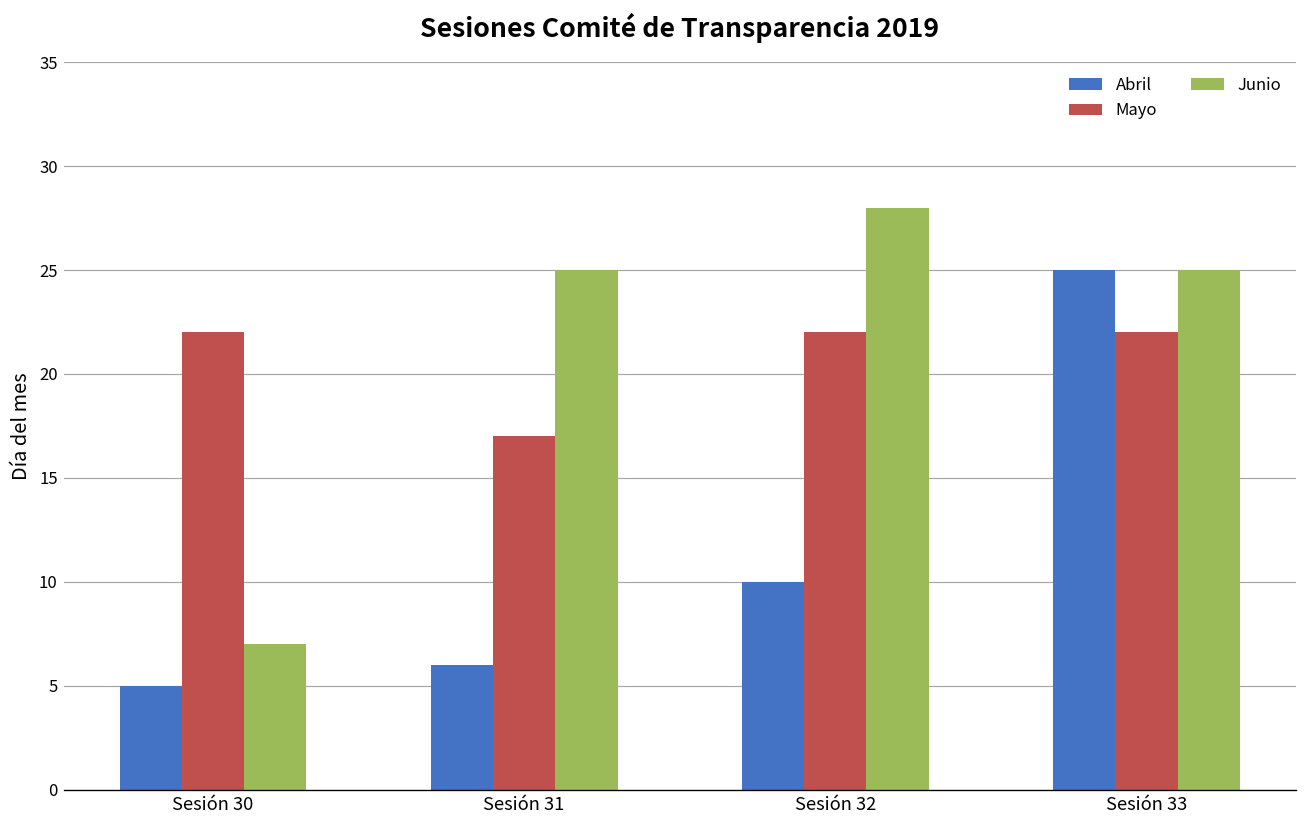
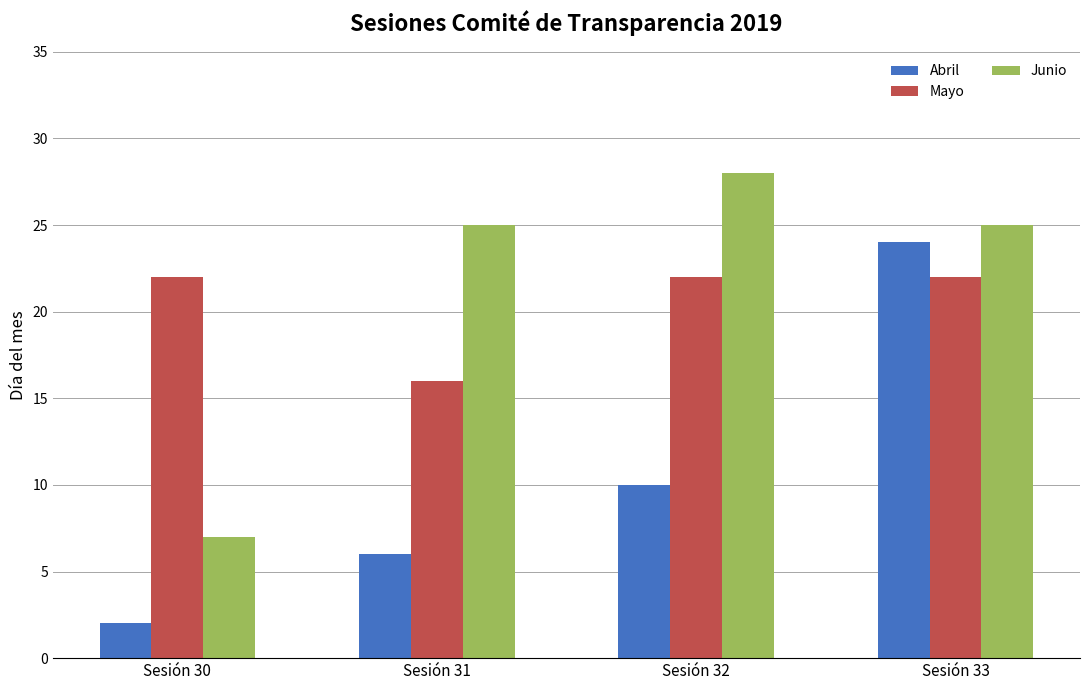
Abril, Sesión 30: 5 -> 2
Mayo, Sesión 31: 17 -> 16
Abril, Sesión 33: 25 -> 24
